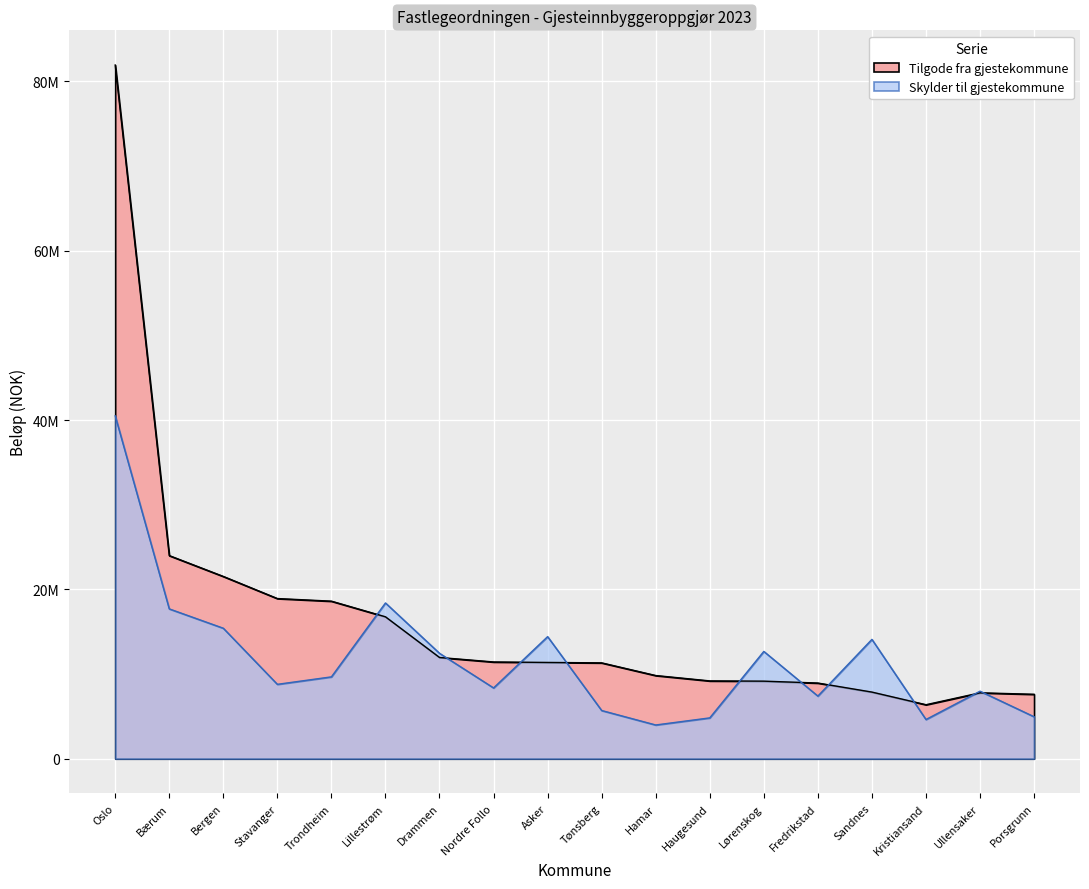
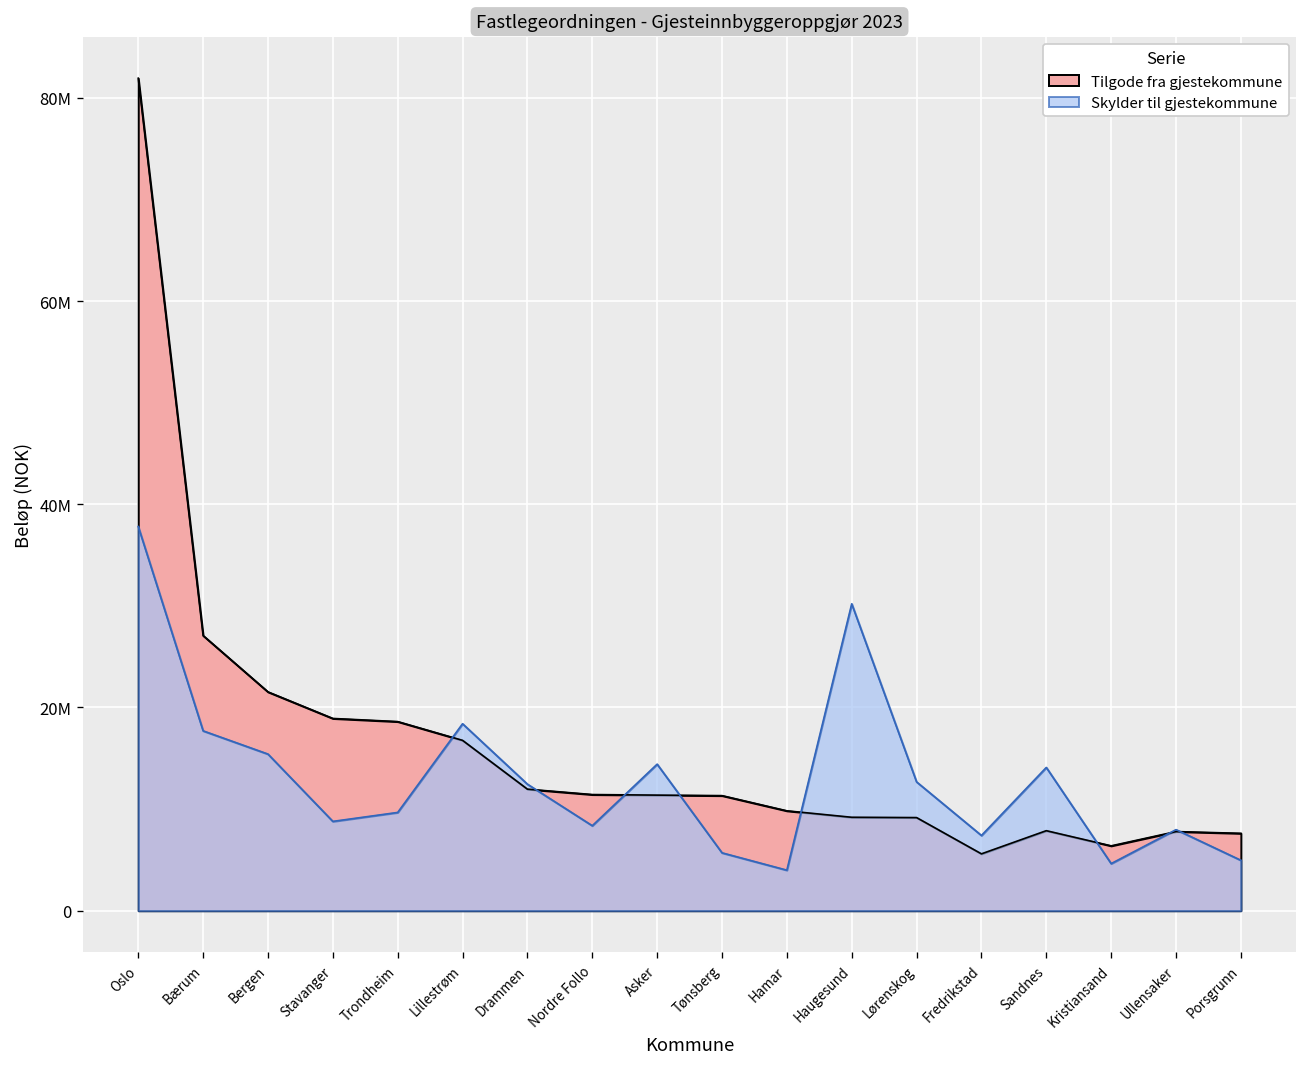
Skylder til gjestekommune, Oslo: 40000000 -> 38000000
Tilgode fra gjestekommune, Bærum: 24000000 -> 27000000
Skylder til gjestekommune, Haugesund: 5000000 -> 30000000
Tilgode fra gjestekommune, Fredrikstad: 9000000 -> 6000000
